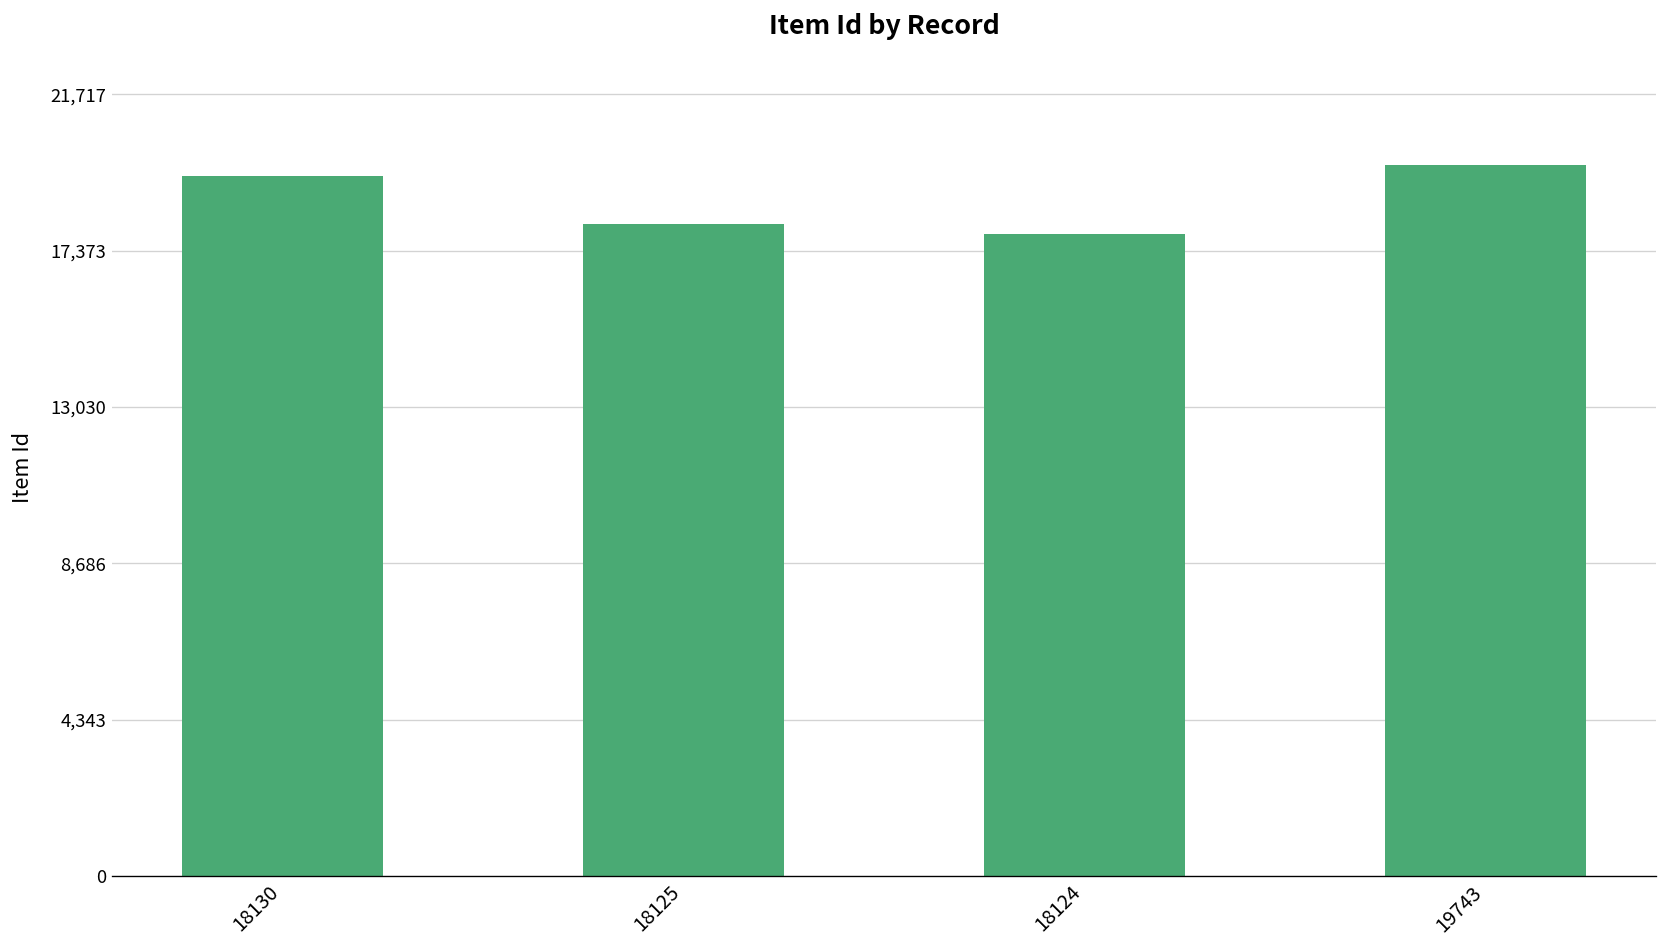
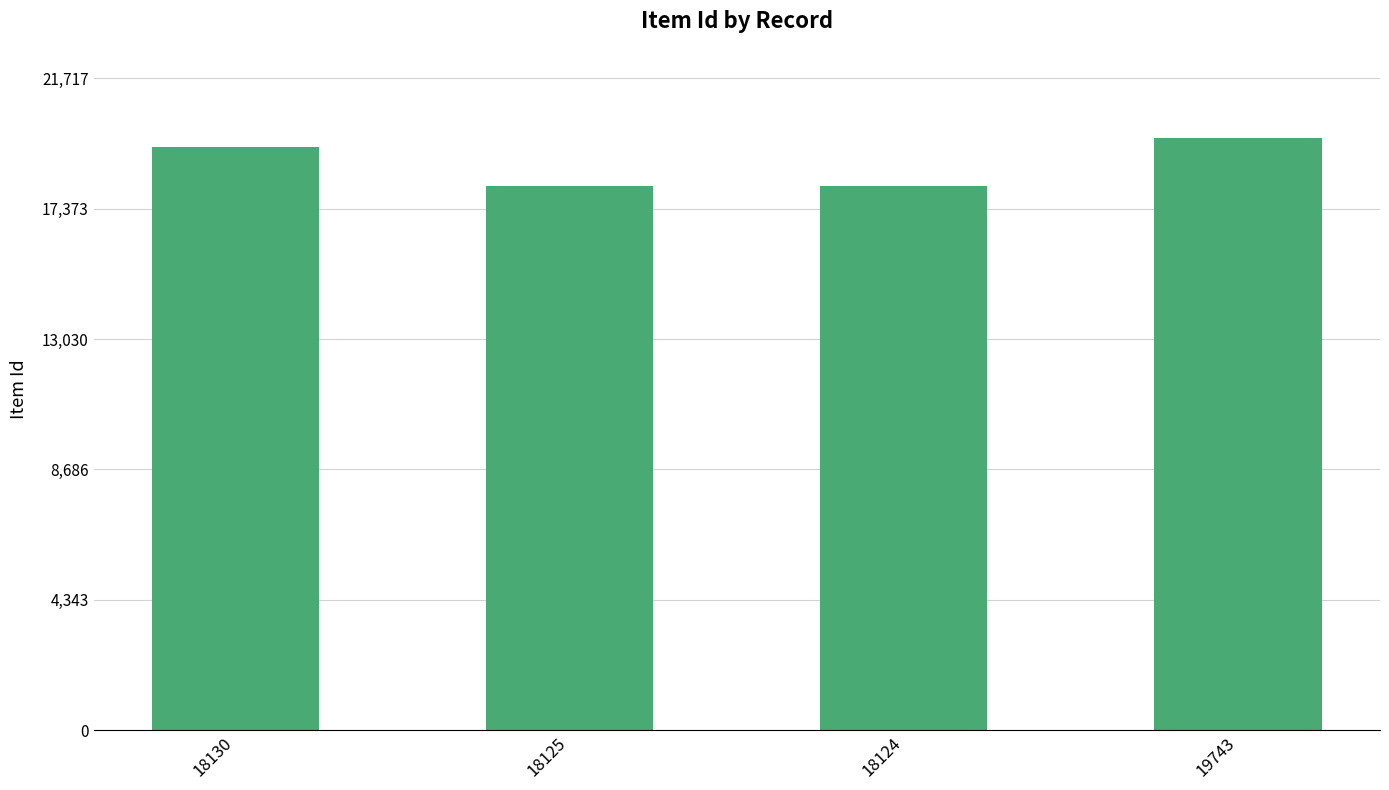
18124: 17,800 -> 18,100
